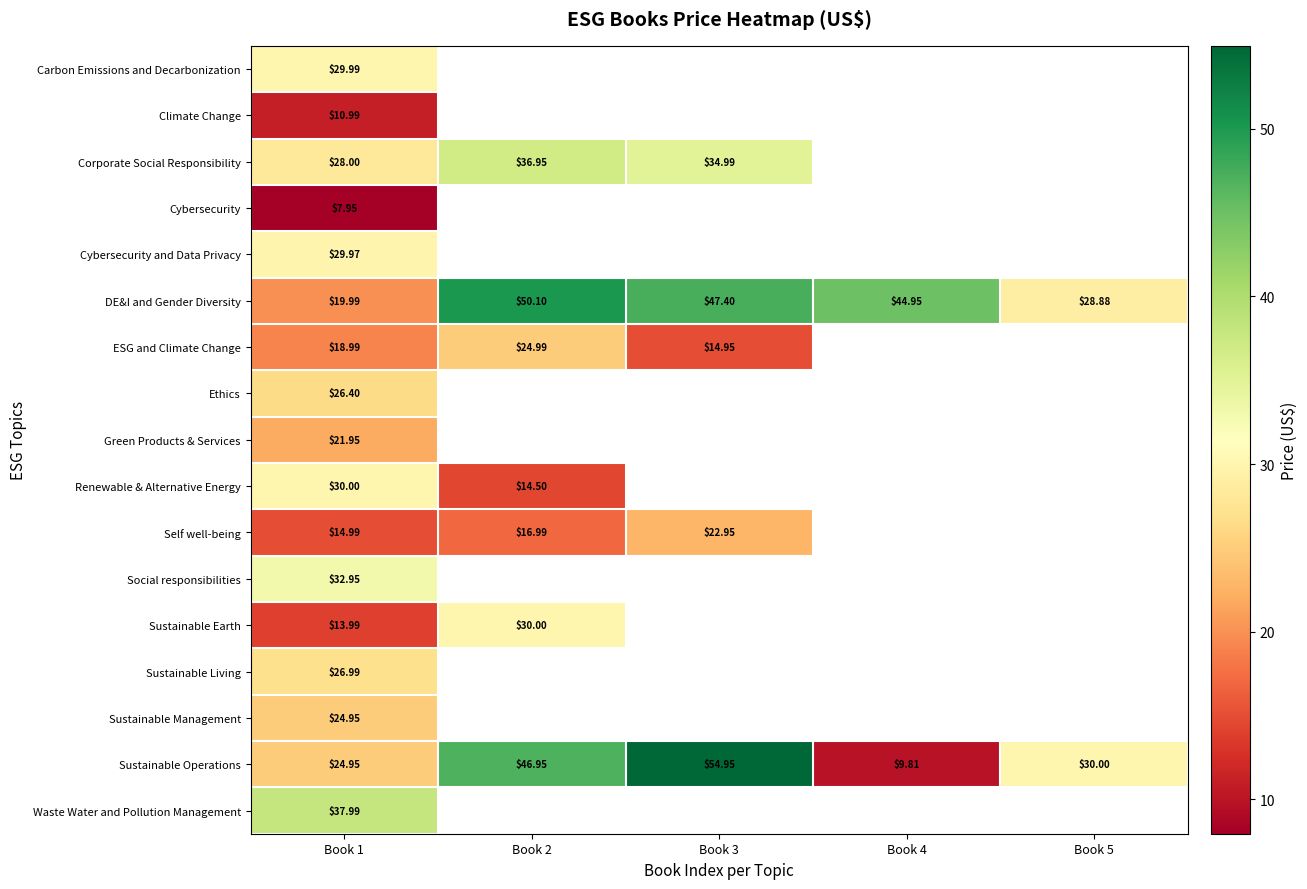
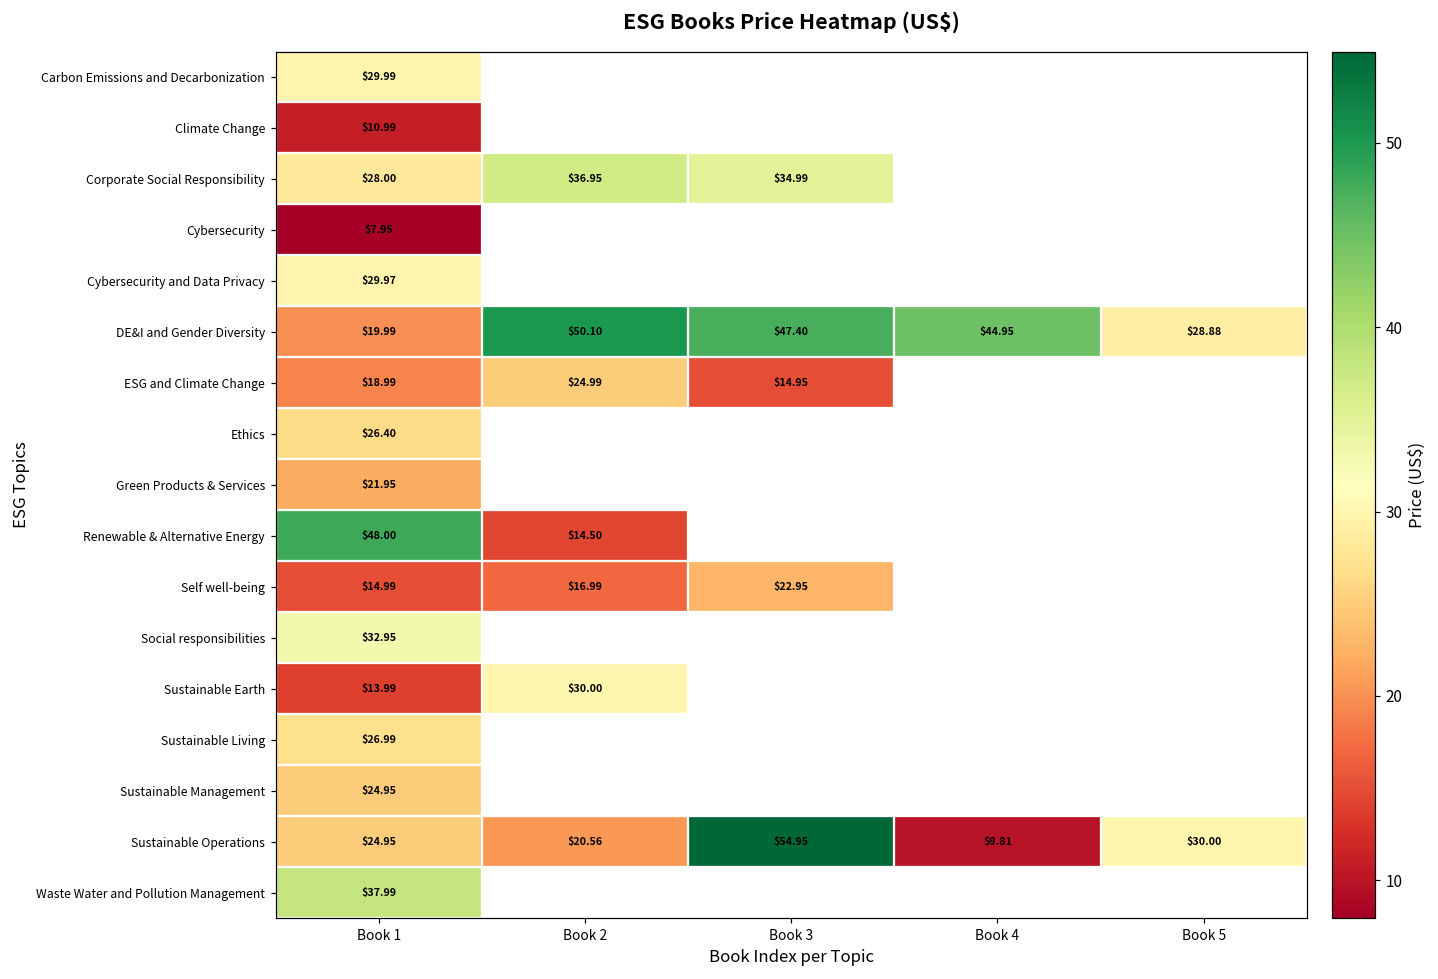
Renewable & Alternative Energy, Book 1: $30.00 -> $48.00
Sustainable Operations, Book 2: $46.95 -> $20.56
